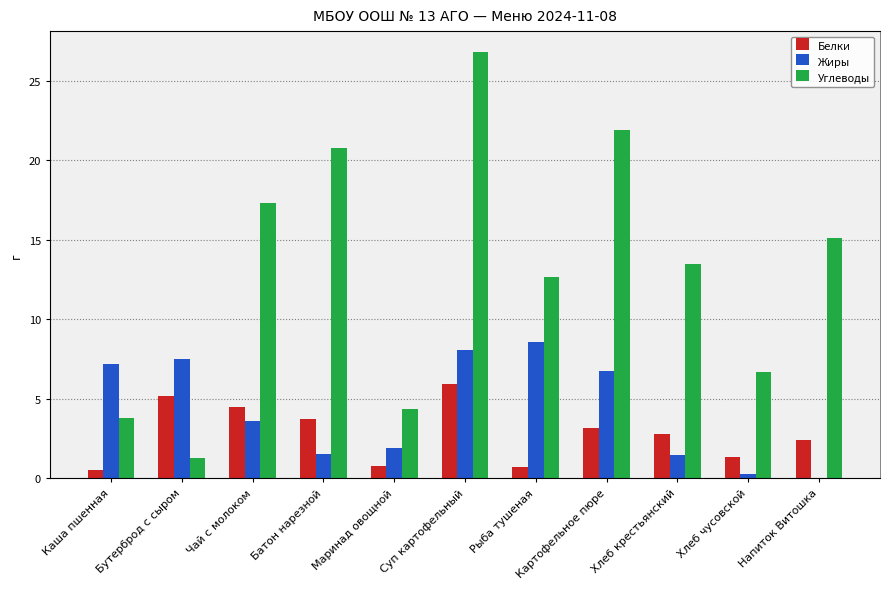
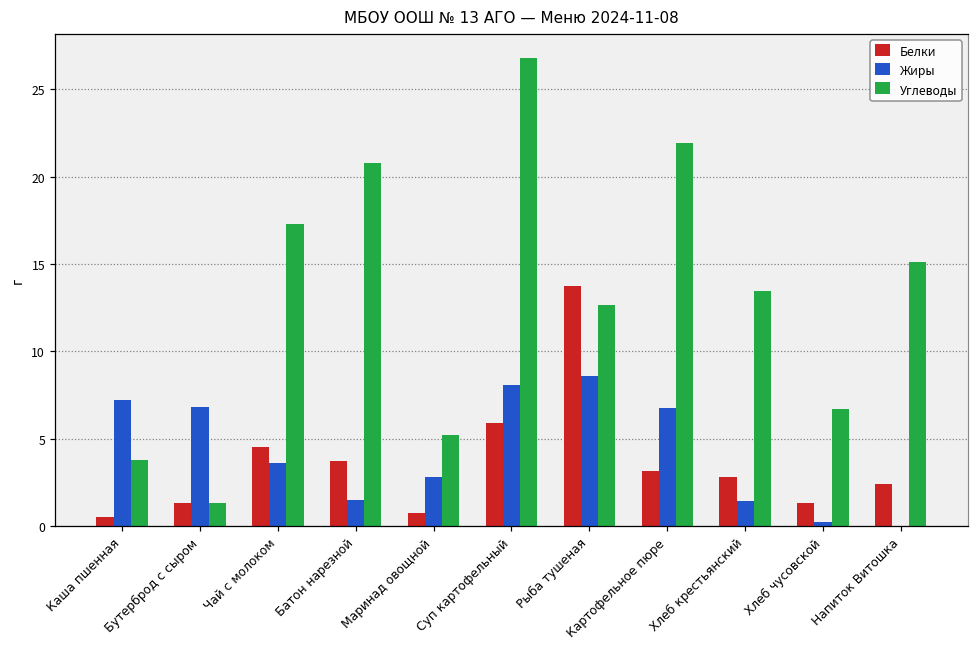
Белки, Бутерброд с сыром: 5.2 -> 1.3
Жиры, Бутерброд с сыром: 7.5 -> 6.8
Жиры, Маринад овощной: 1.9 -> 2.8
Углеводы, Маринад овощной: 4.4 -> 5.2
Белки, Рыба тушеная: 0.7 -> 13.8
